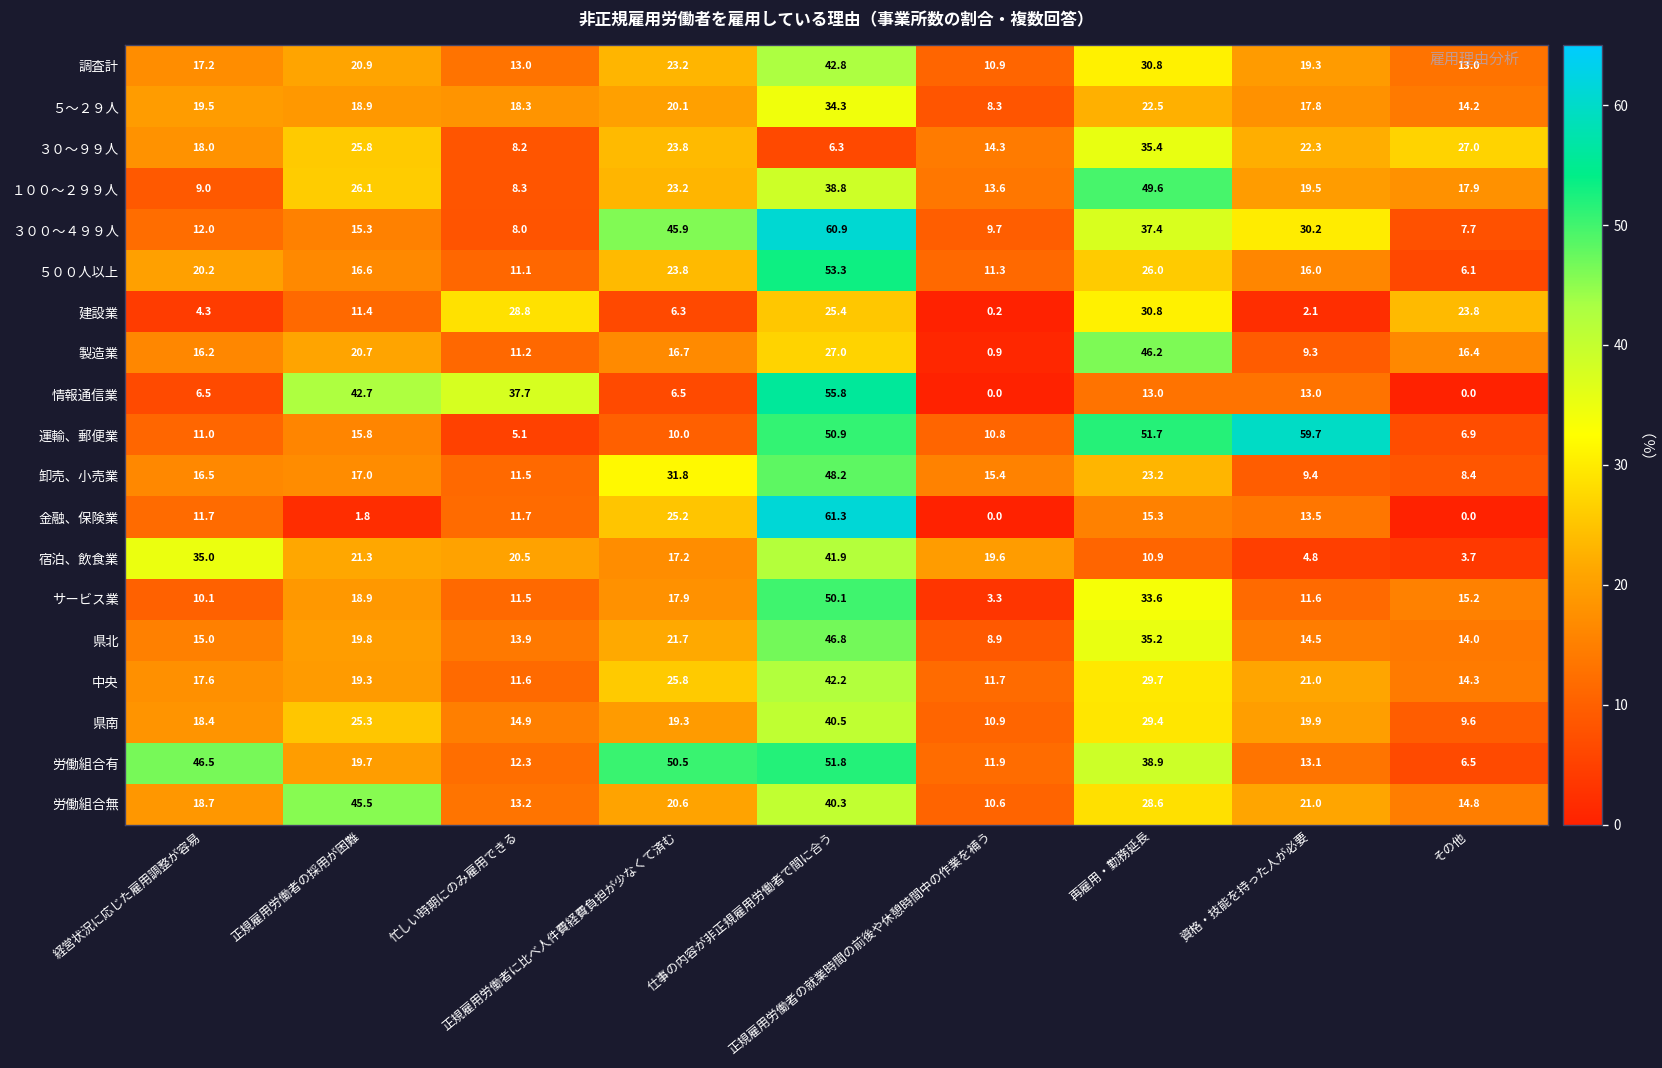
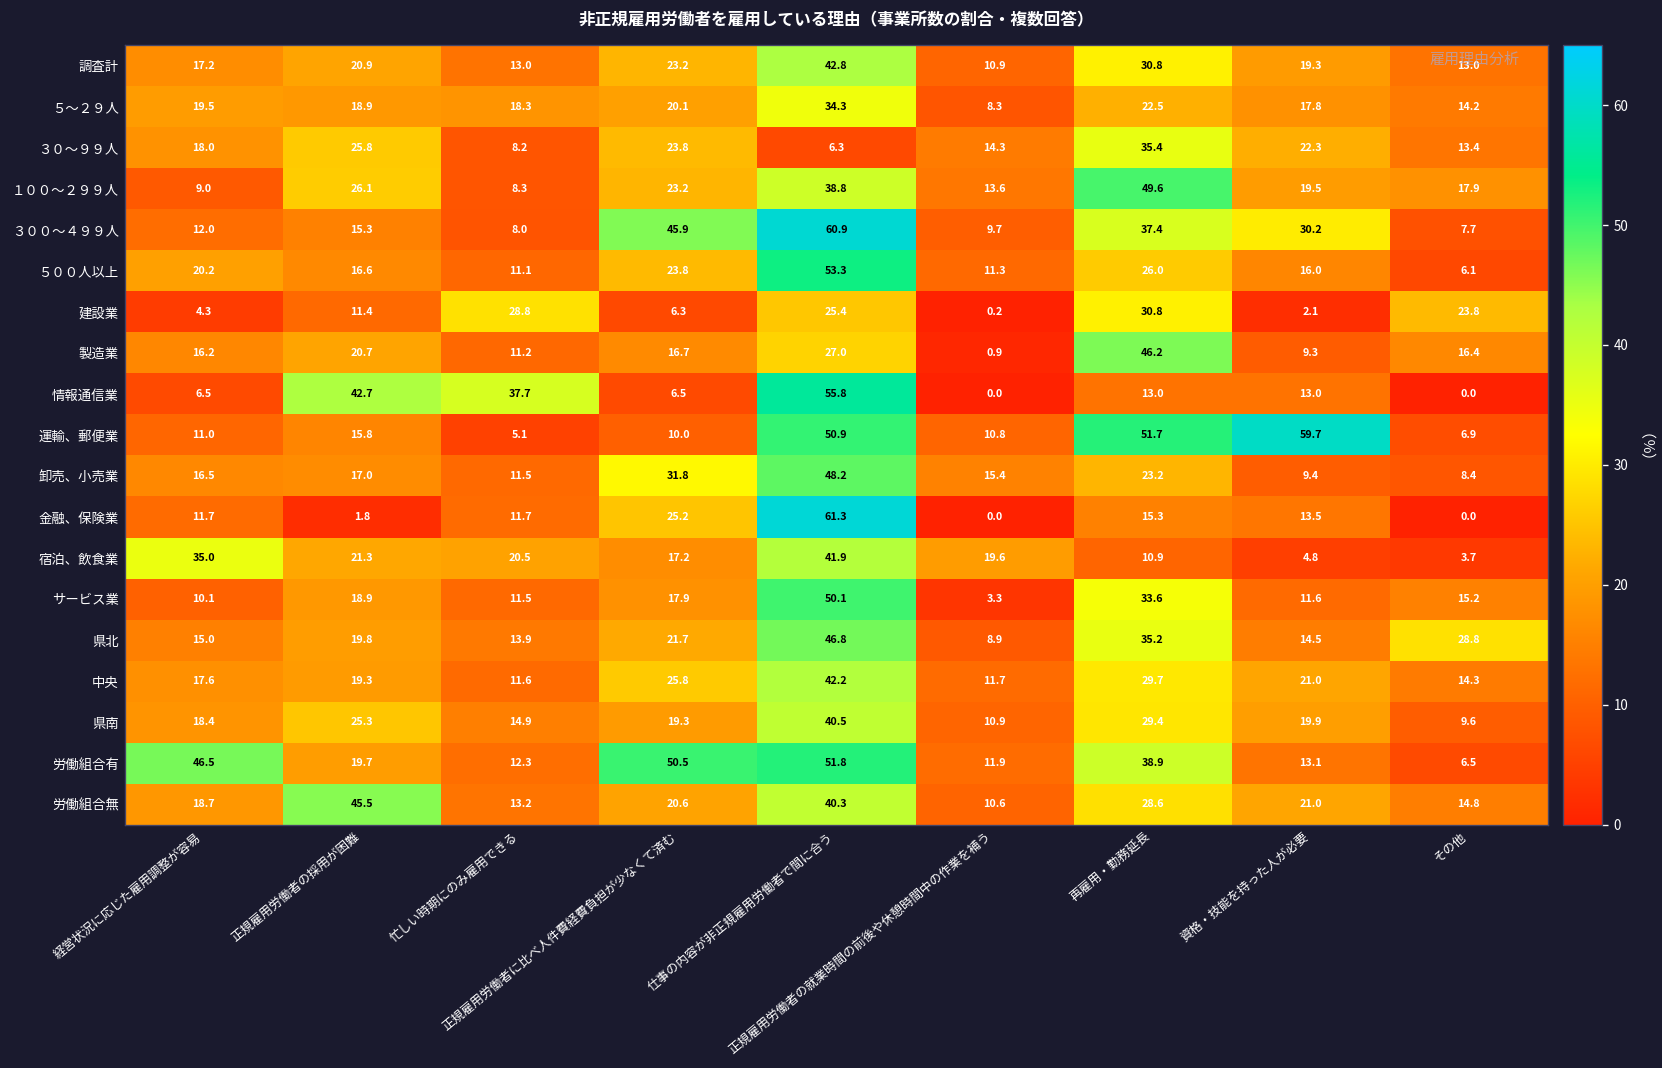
３０～９９人, その他: 27.0 -> 13.4
県北, その他: 14.0 -> 28.8
